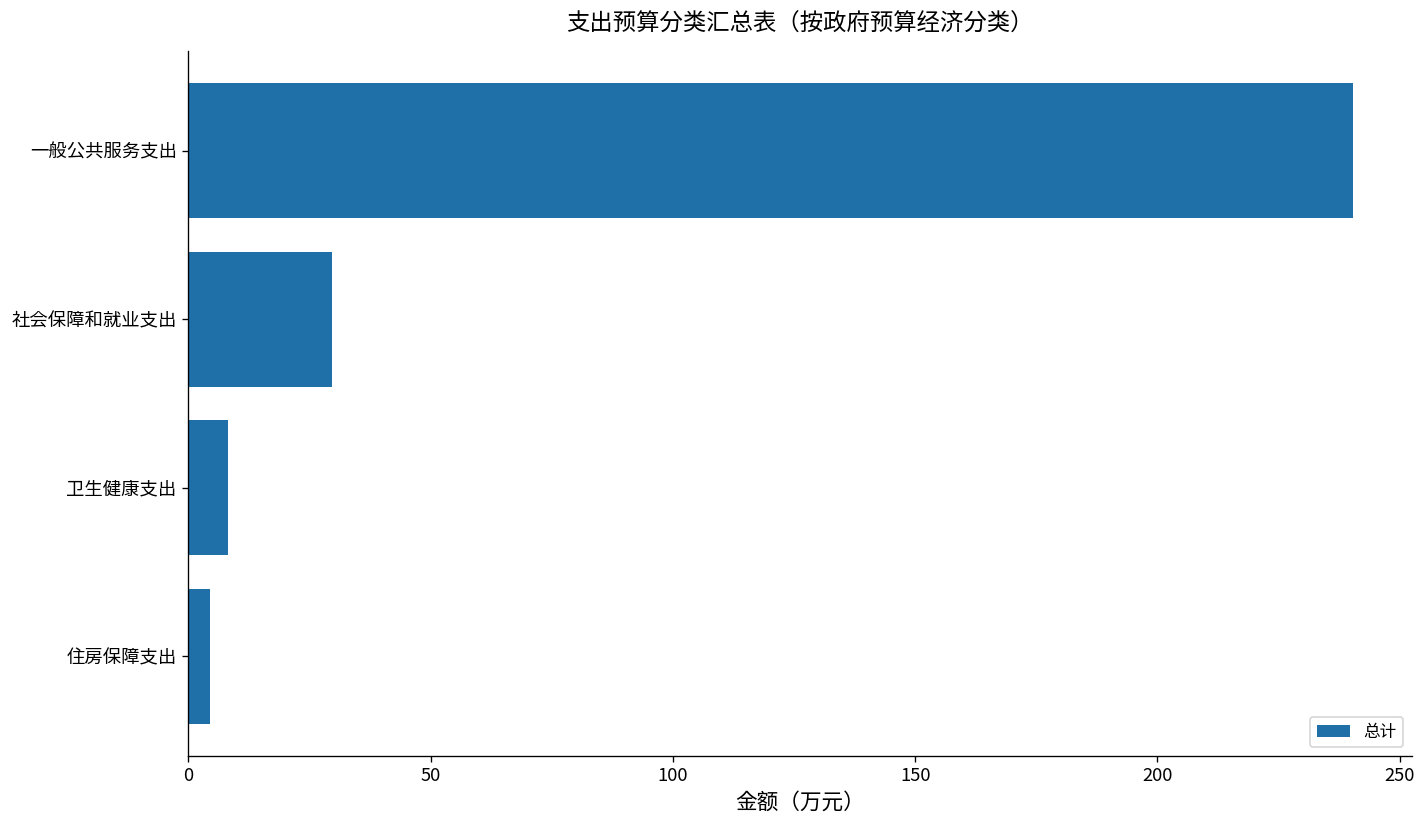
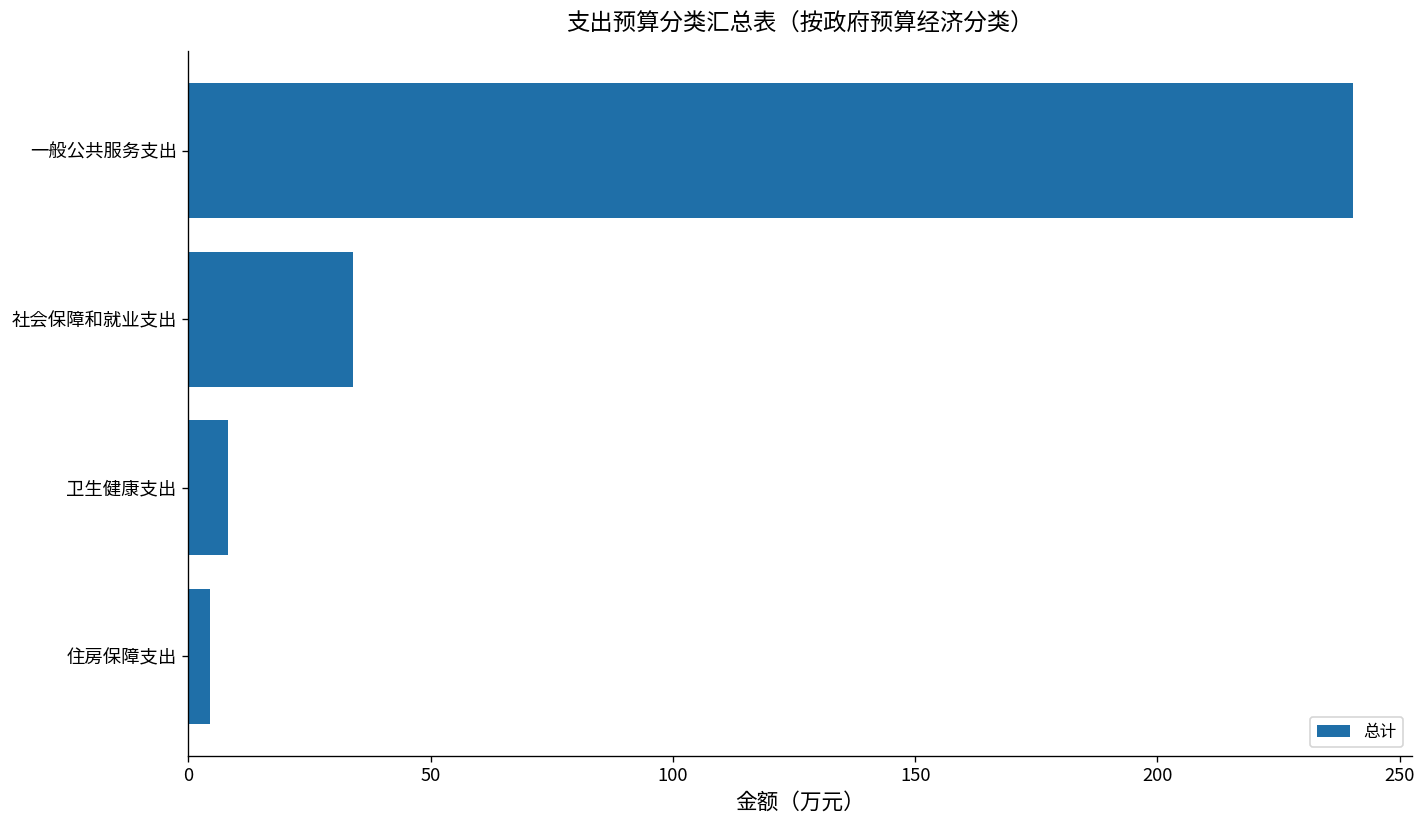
社会保障和就业支出: 30 -> 34
